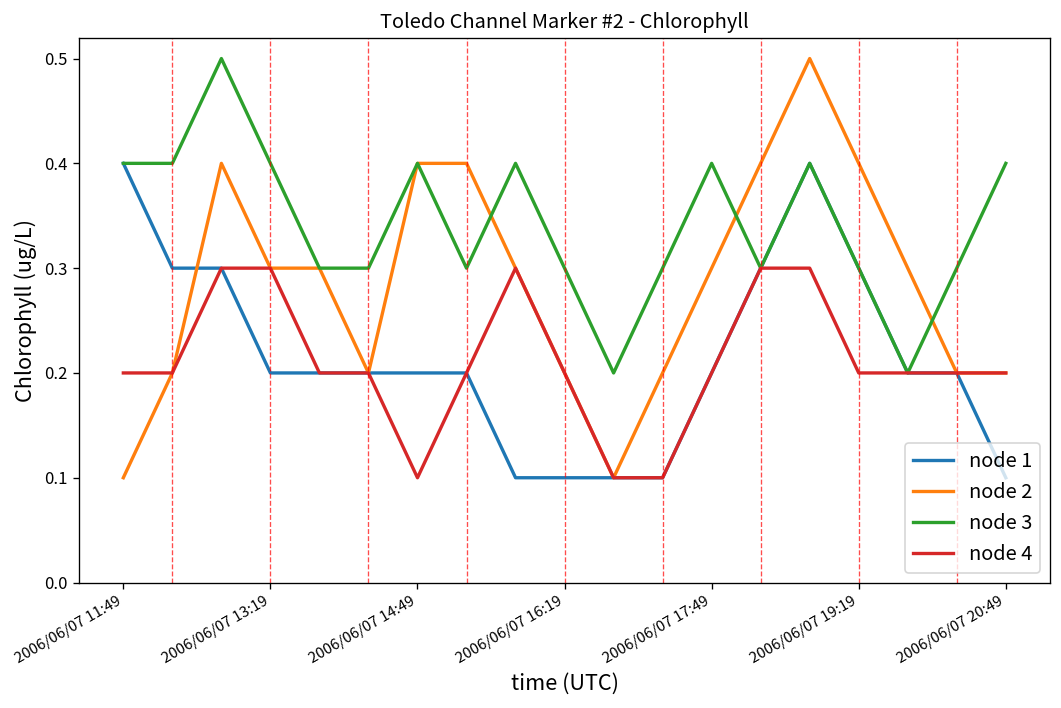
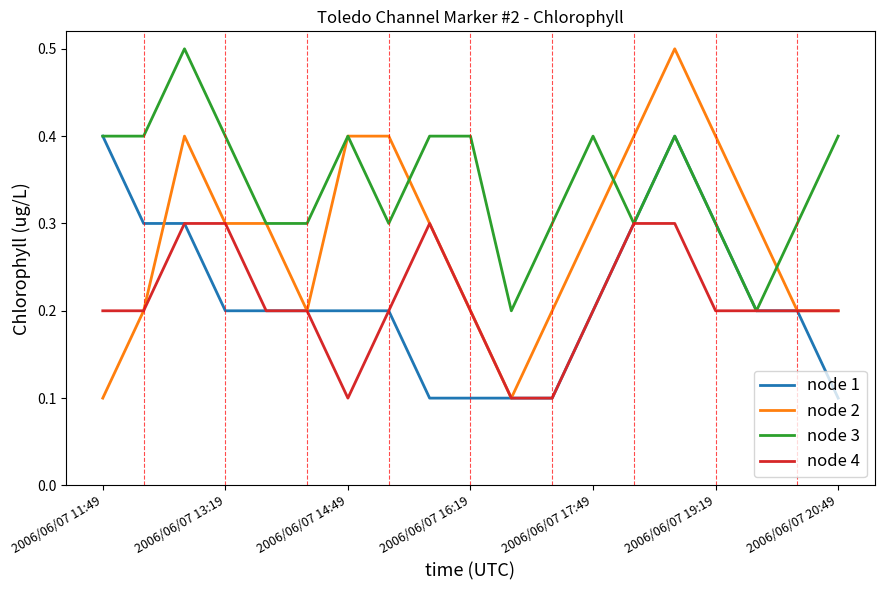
node 3, 2006/06/07 16:19: 0.3 -> 0.4
